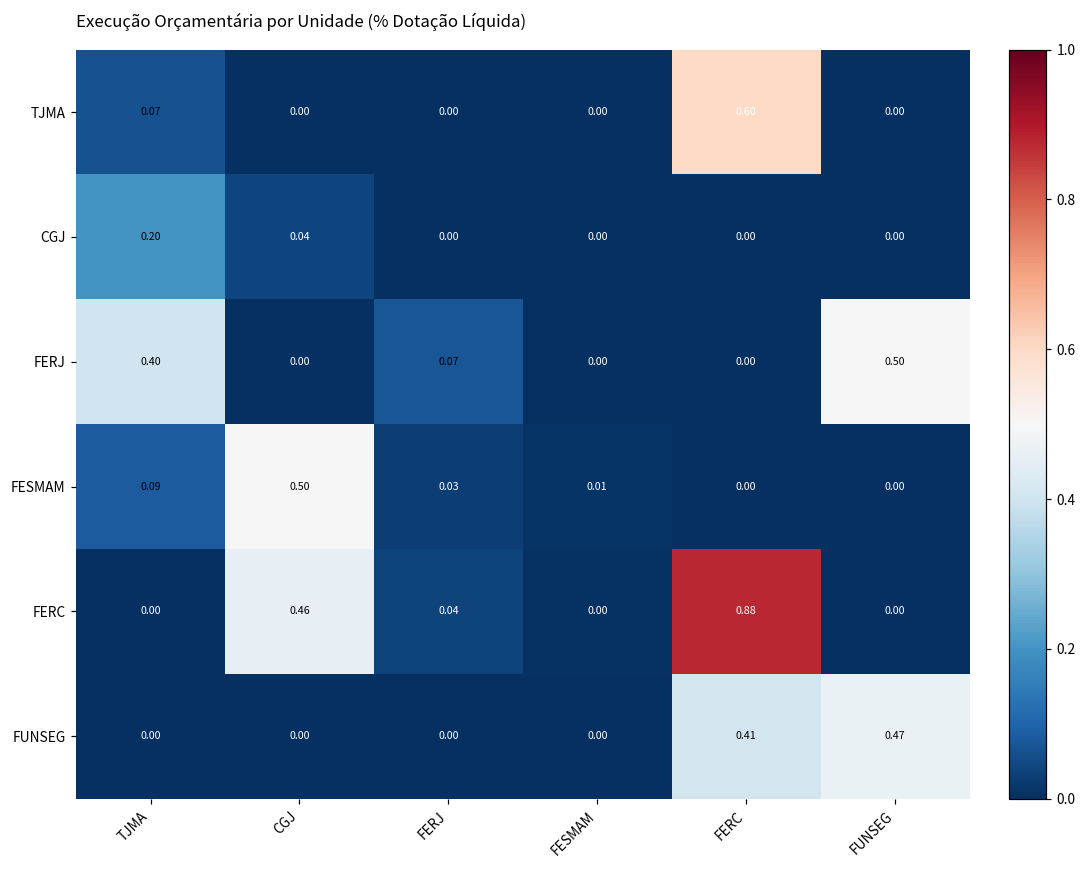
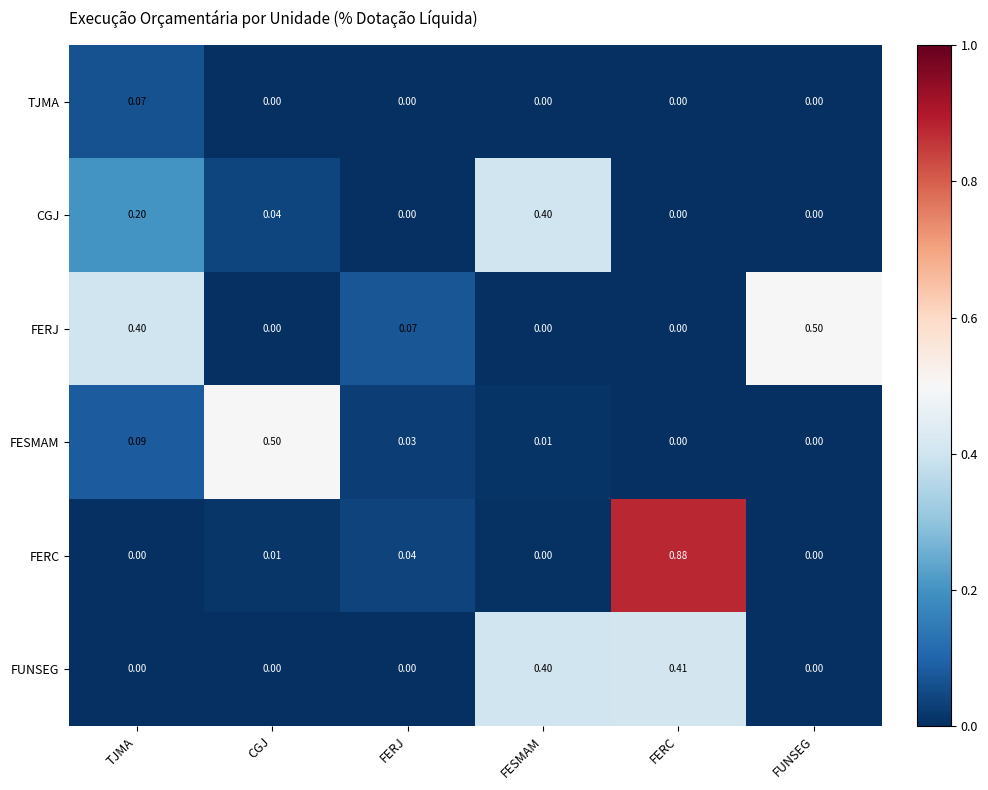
TJMA, FERC: 0.60 -> 0.00
CGJ, FESMAM: 0.00 -> 0.40
FERC, CGJ: 0.46 -> 0.01
FUNSEG, FESMAM: 0.00 -> 0.40
FUNSEG, FUNSEG: 0.47 -> 0.00
